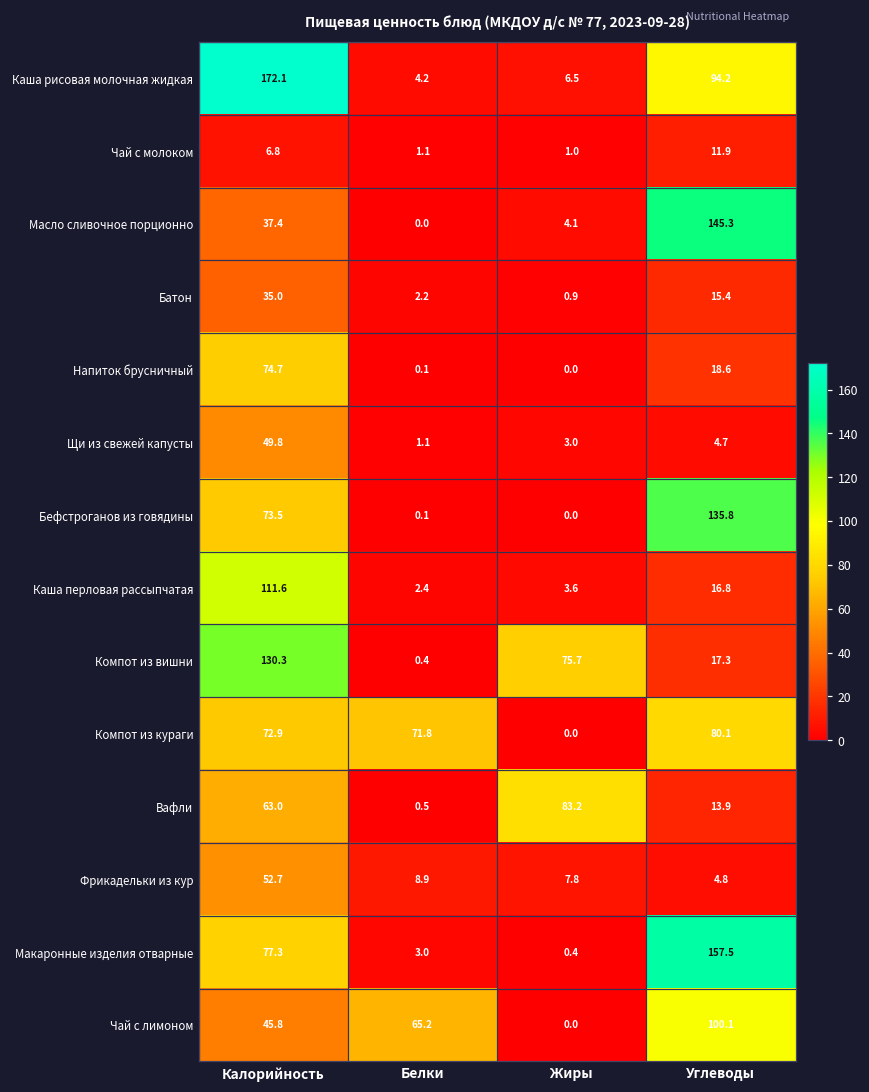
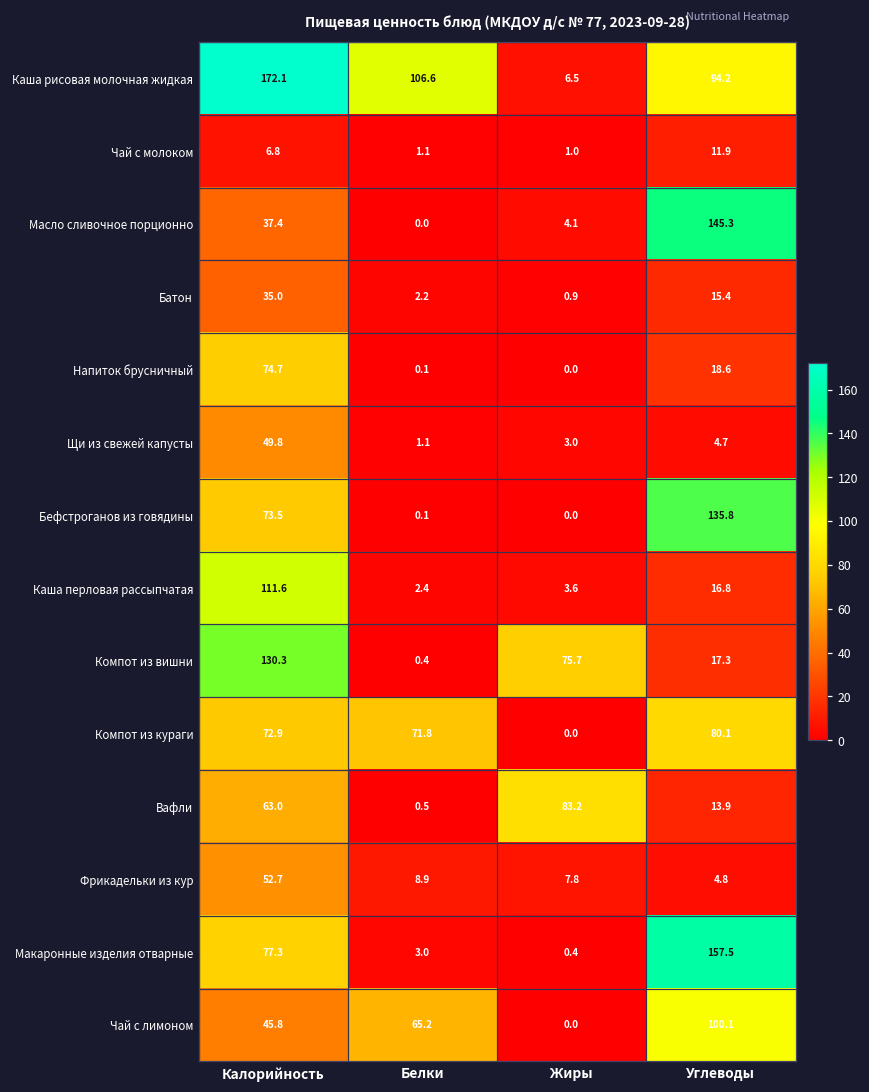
Каша рисовая молочная жидкая, Белки: 4.2 -> 106.6
